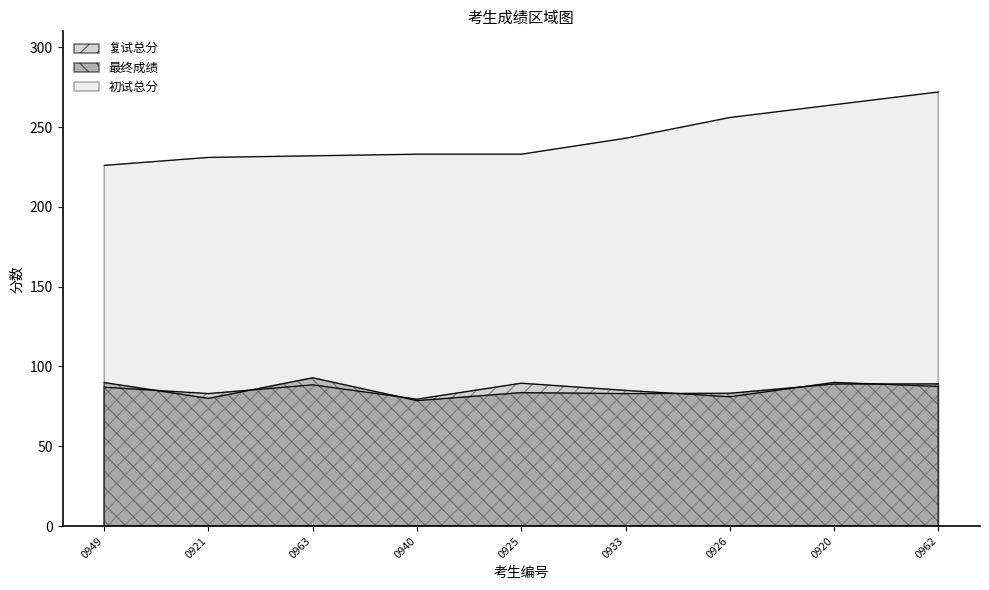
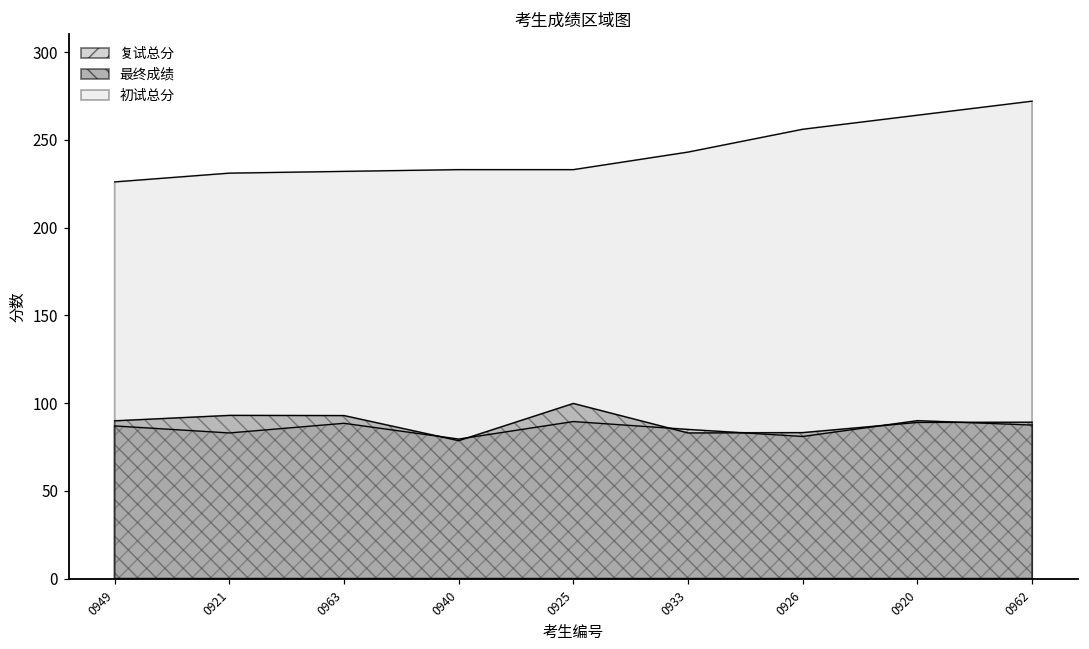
最终成绩, 0921: 80 -> 93
最终成绩, 0925: 84 -> 100
